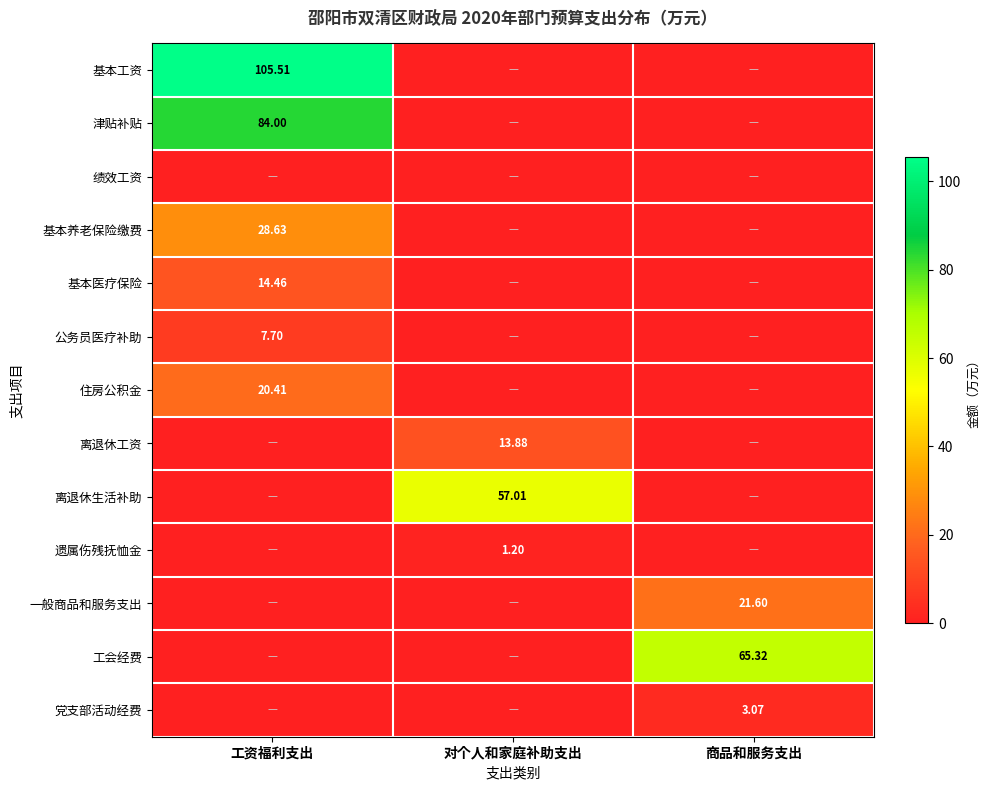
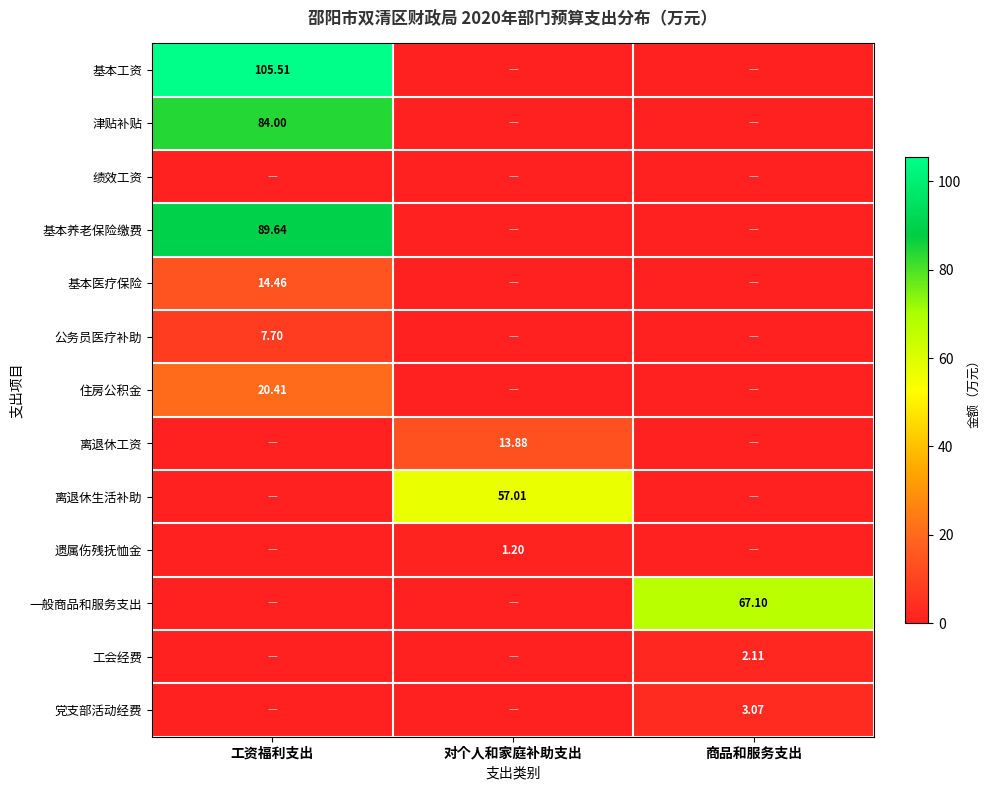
基本养老保险缴费, 工资福利支出: 28.63 -> 89.64
一般商品和服务支出, 商品和服务支出: 21.60 -> 67.10
工会经费, 商品和服务支出: 65.32 -> 2.11
